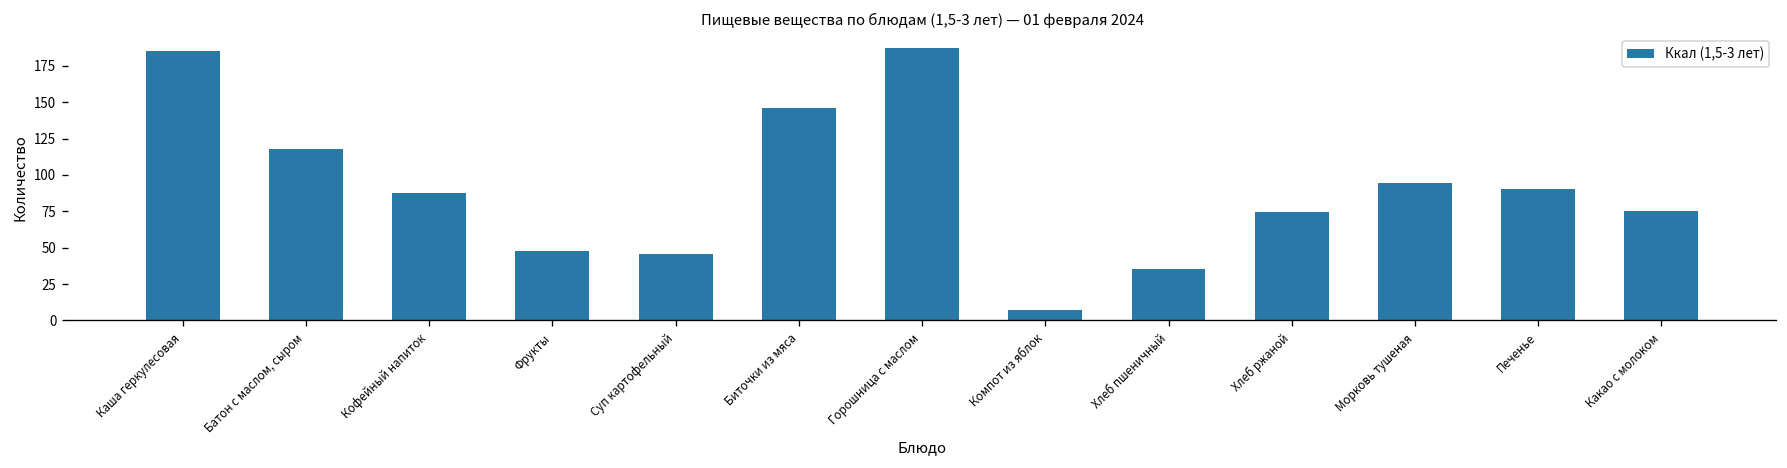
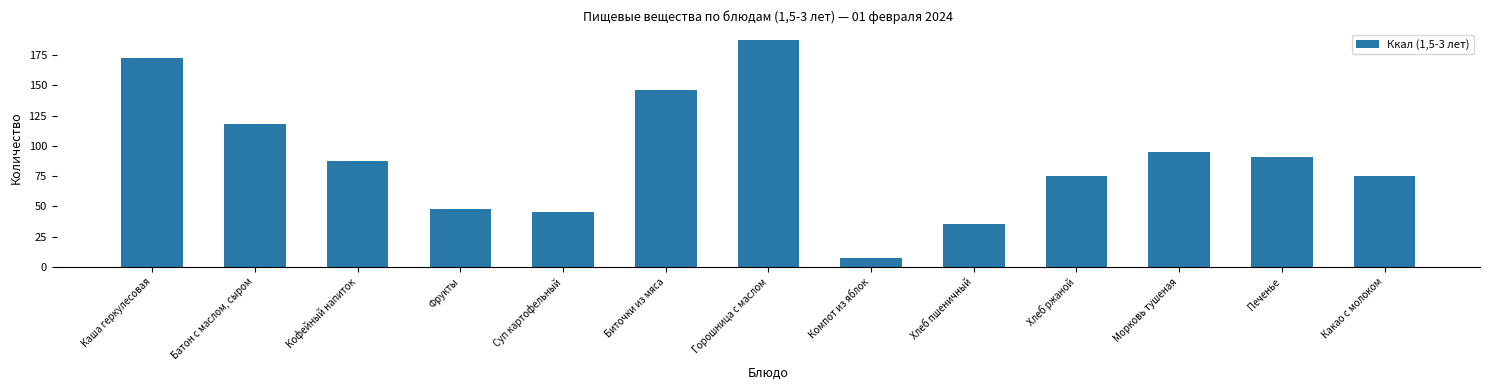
Каша геркулесовая: 185 -> 172
